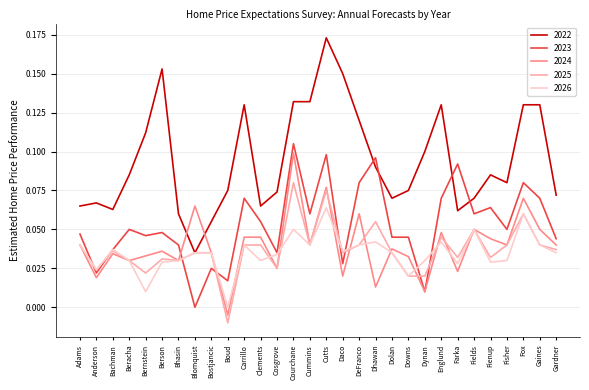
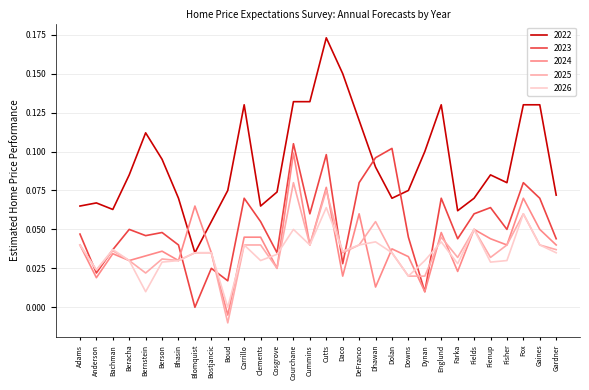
2022, Berson: 0.153 -> 0.095
2022, Bhasin: 0.06 -> 0.07
2023, Dolan: 0.045 -> 0.102
2023, Farka: 0.092 -> 0.044
